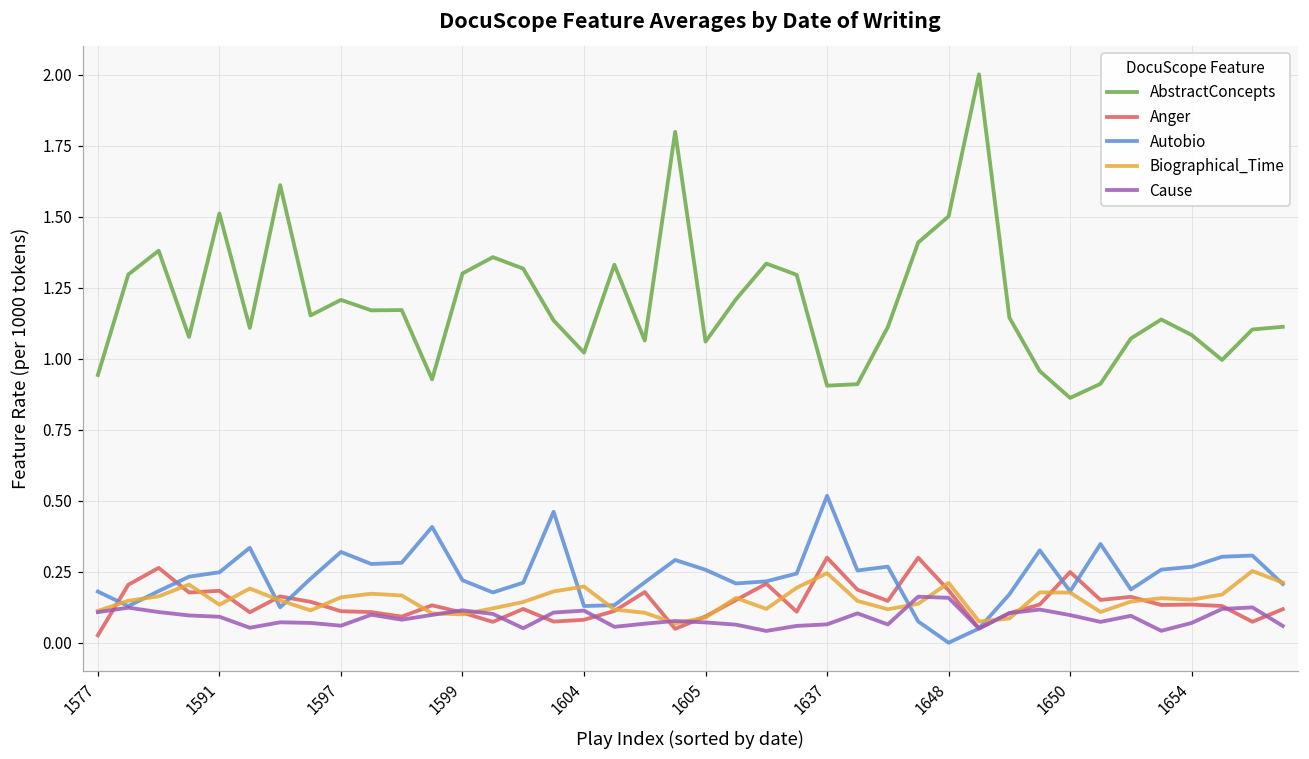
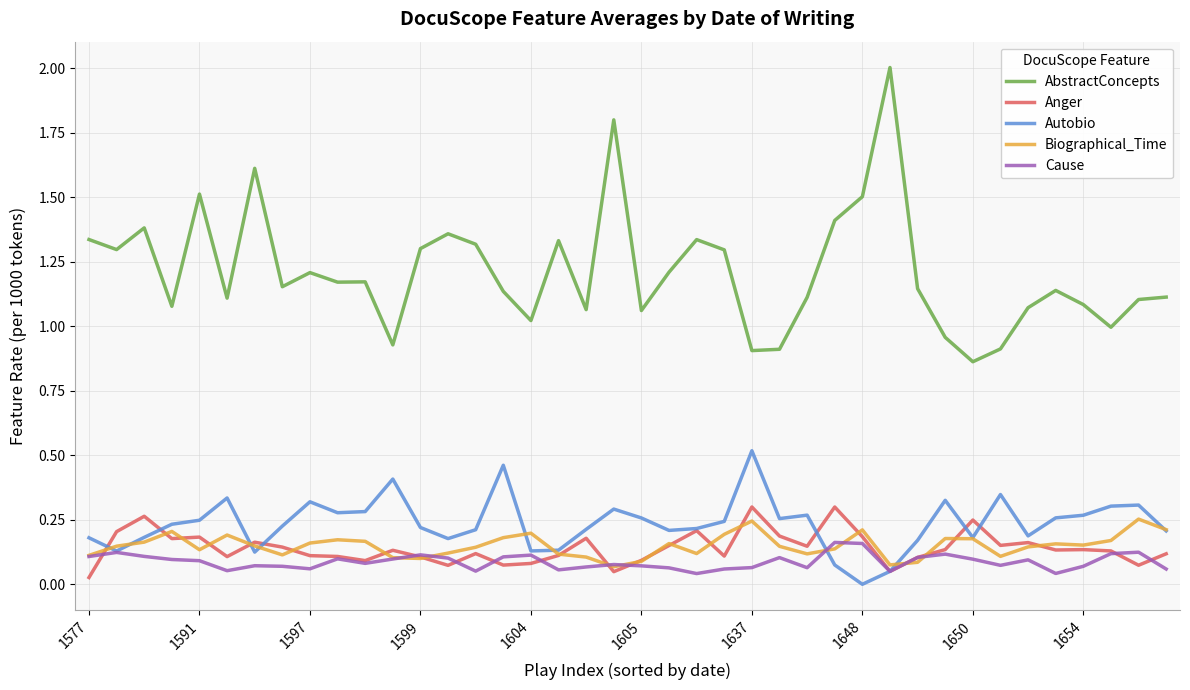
AbstractConcepts, 1577: 0.94 -> 1.34
